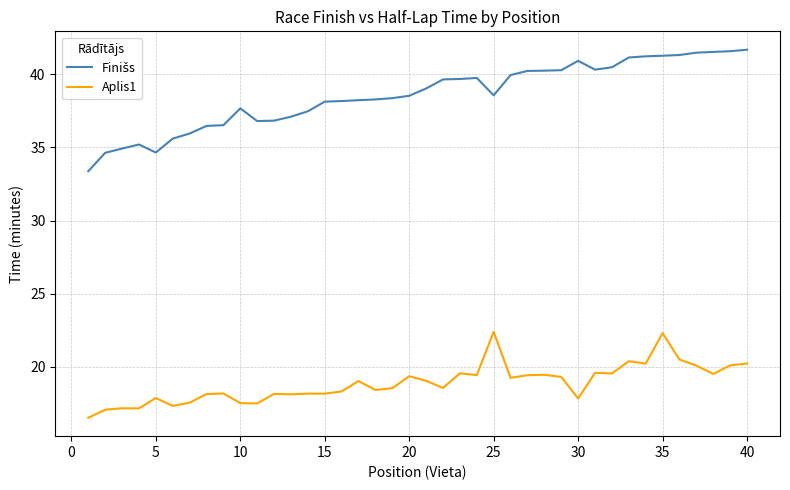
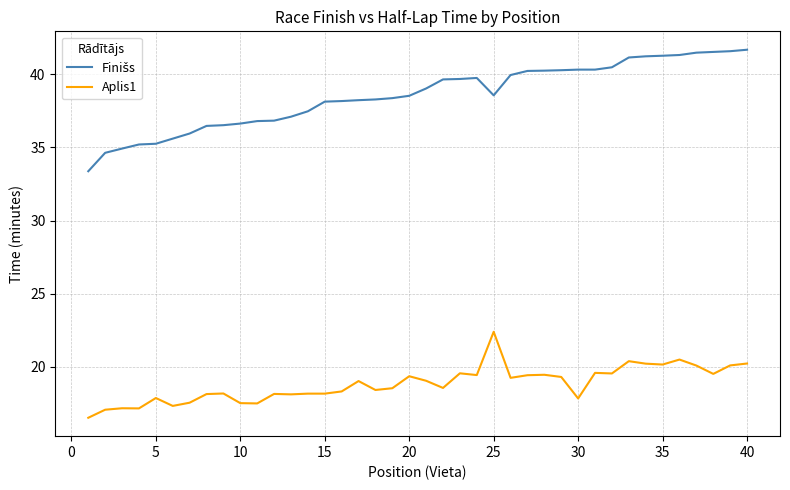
Finišs, 5: 34.7 -> 35.3
Finišs, 10: 37.7 -> 36.6
Finišs, 30: 40.9 -> 40.3
Aplis1, 35: 22.3 -> 20.2
